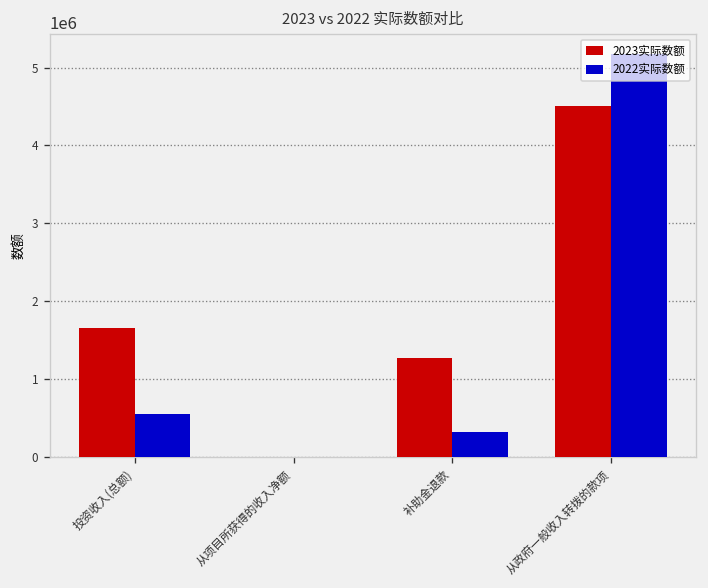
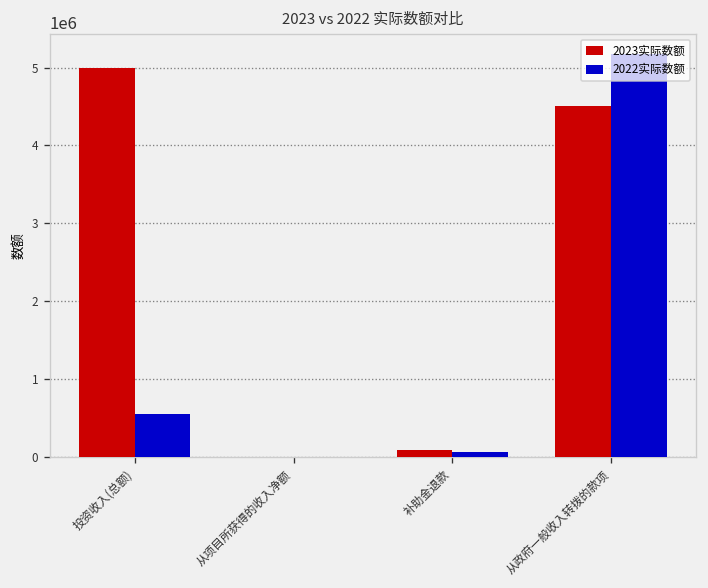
2023实际数额, 投资收入(总额): 1700000 -> 5000000
2023实际数额, 补助金退款: 1300000 -> 100000
2022实际数额, 补助金退款: 300000 -> 100000
